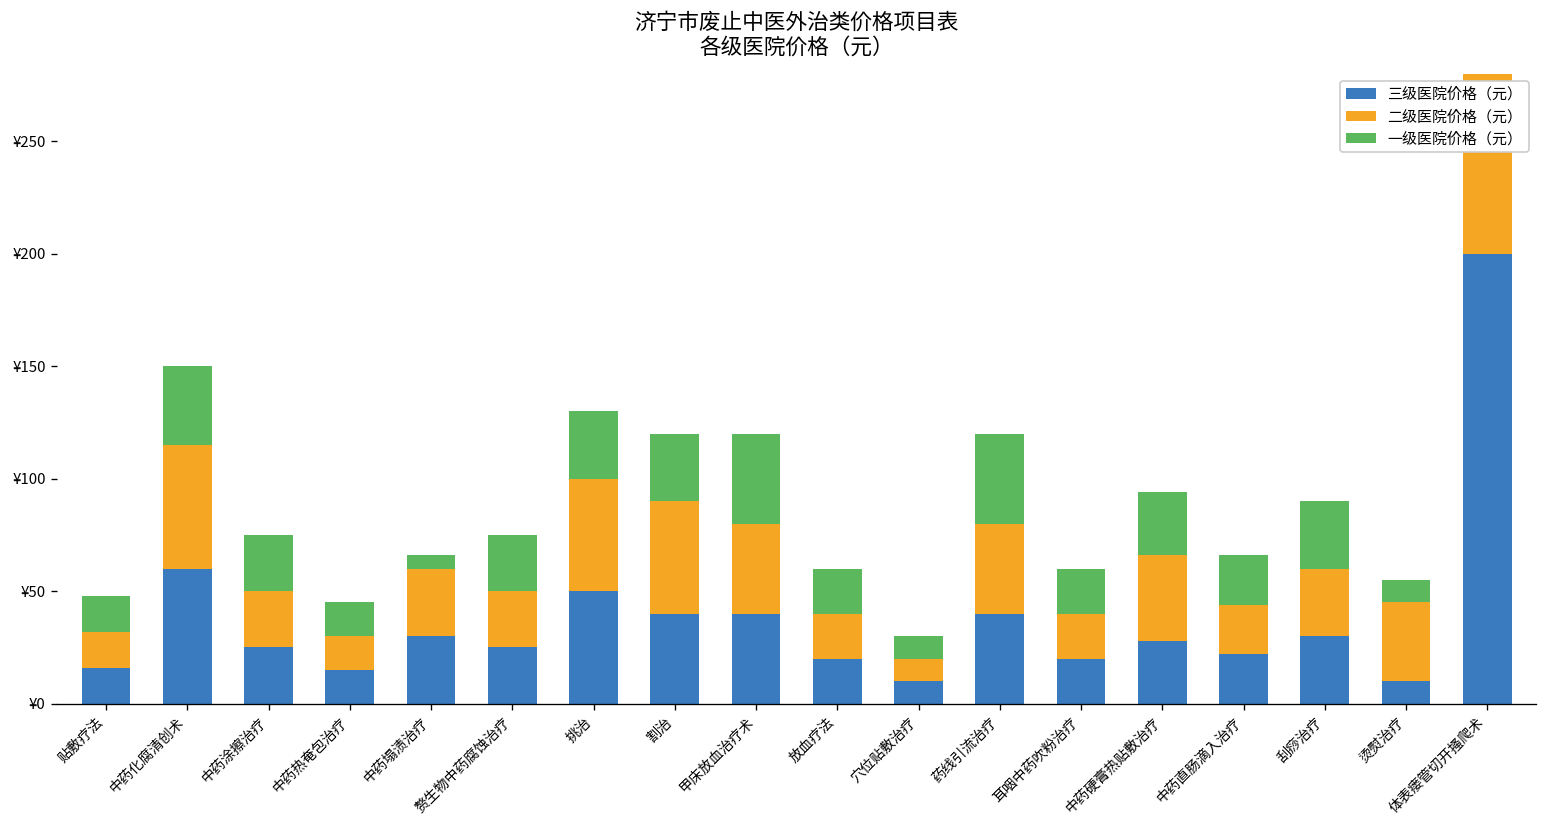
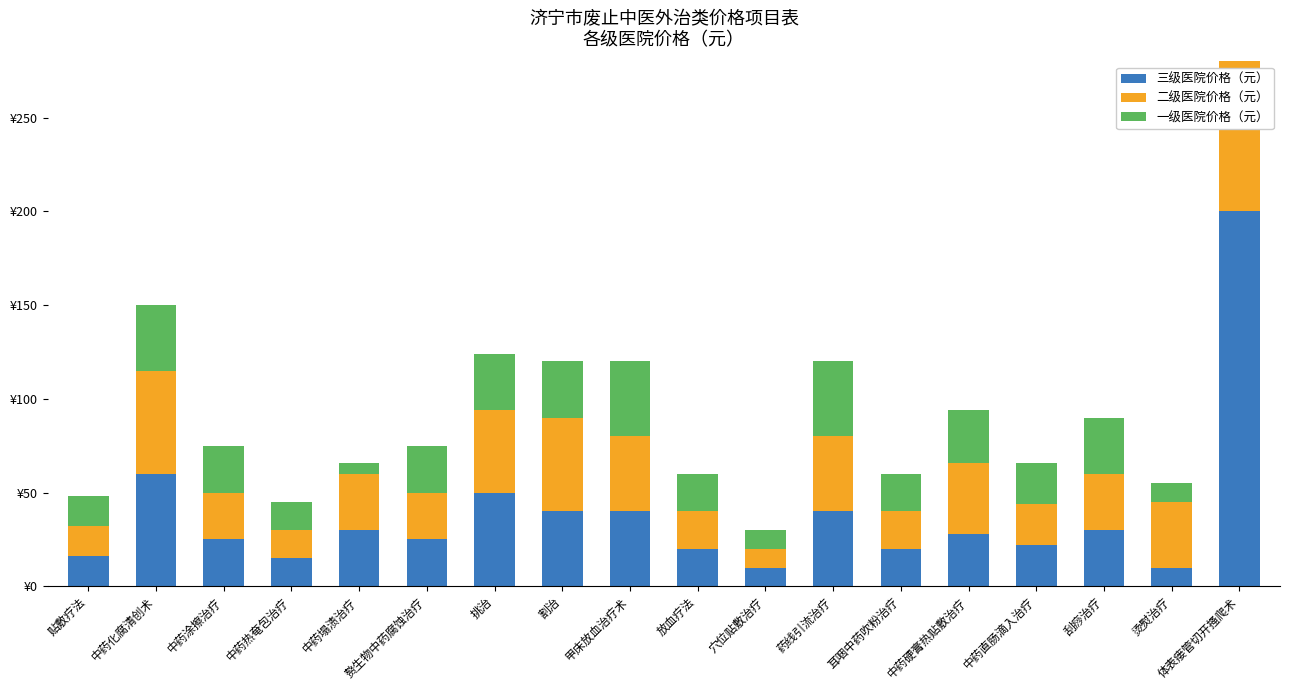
二级医院价格（元）, 挑治: ¥50 -> ¥44
